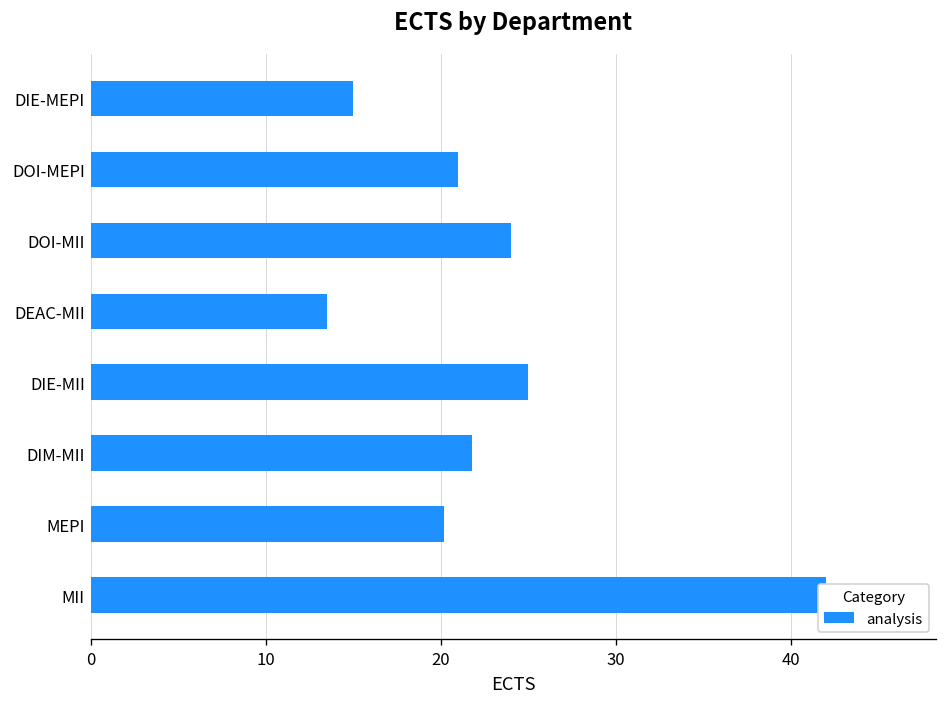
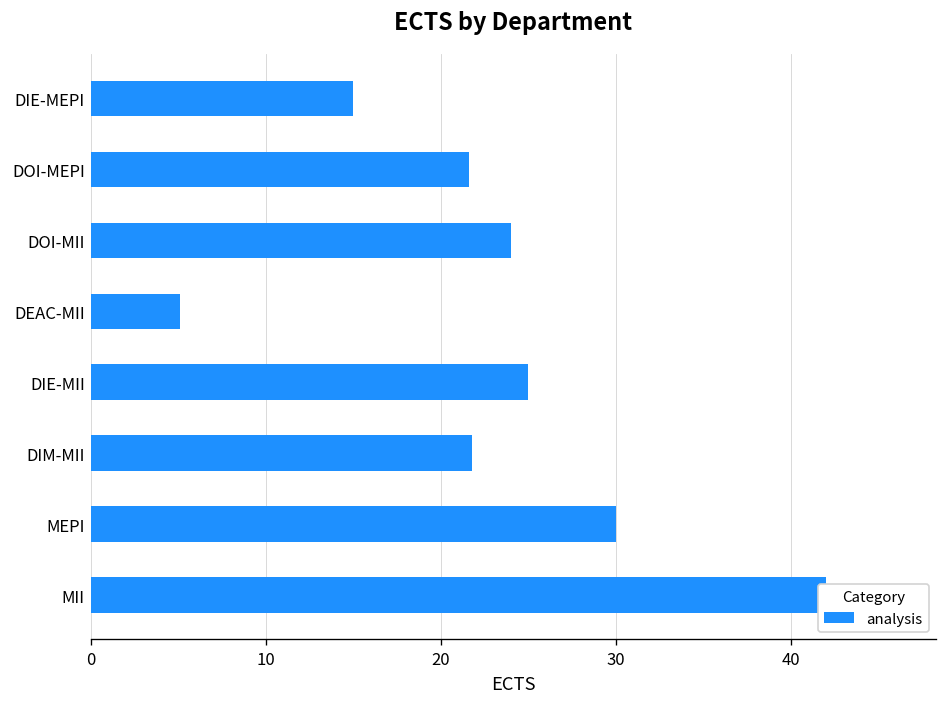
DOI-MEPI: 21.0 -> 21.6
DEAC-MII: 13.5 -> 5.1
MEPI: 20.2 -> 30.0
